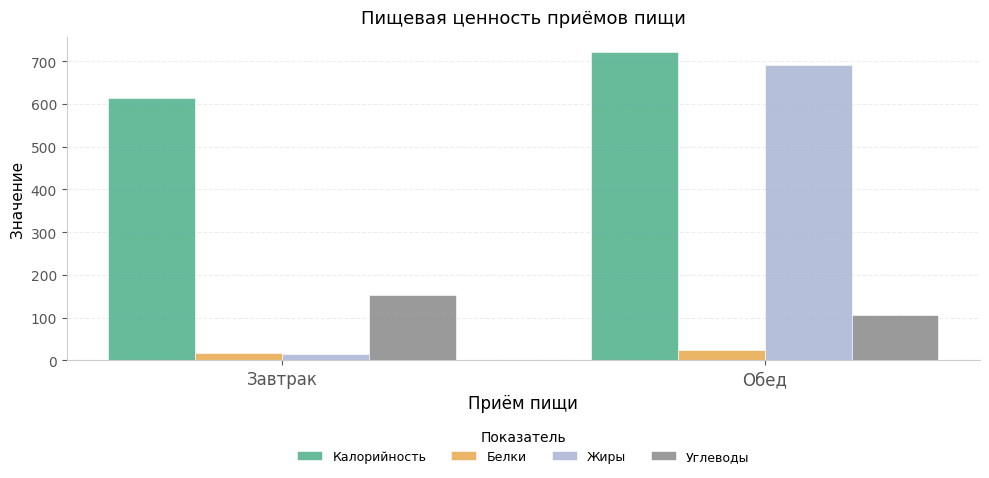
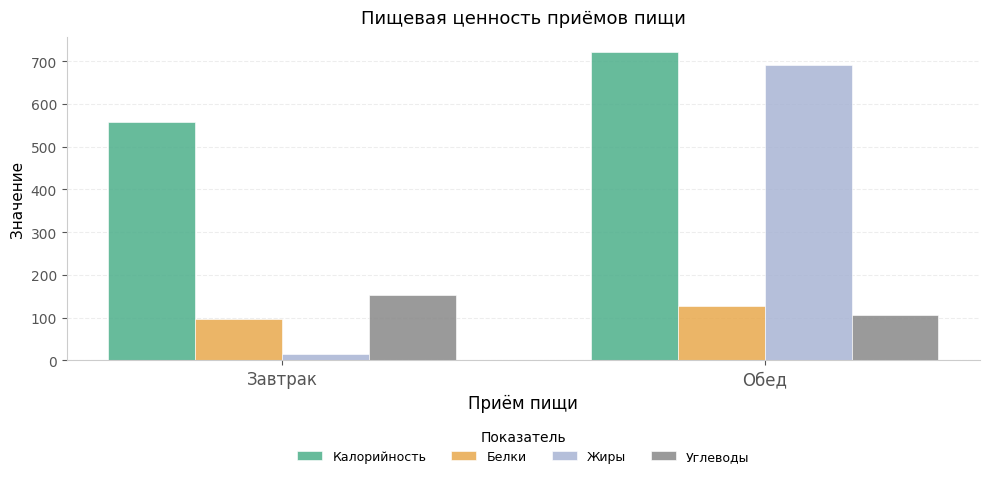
Калорийность, Завтрак: 620 -> 560
Белки, Завтрак: 20 -> 100
Белки, Обед: 20 -> 130
